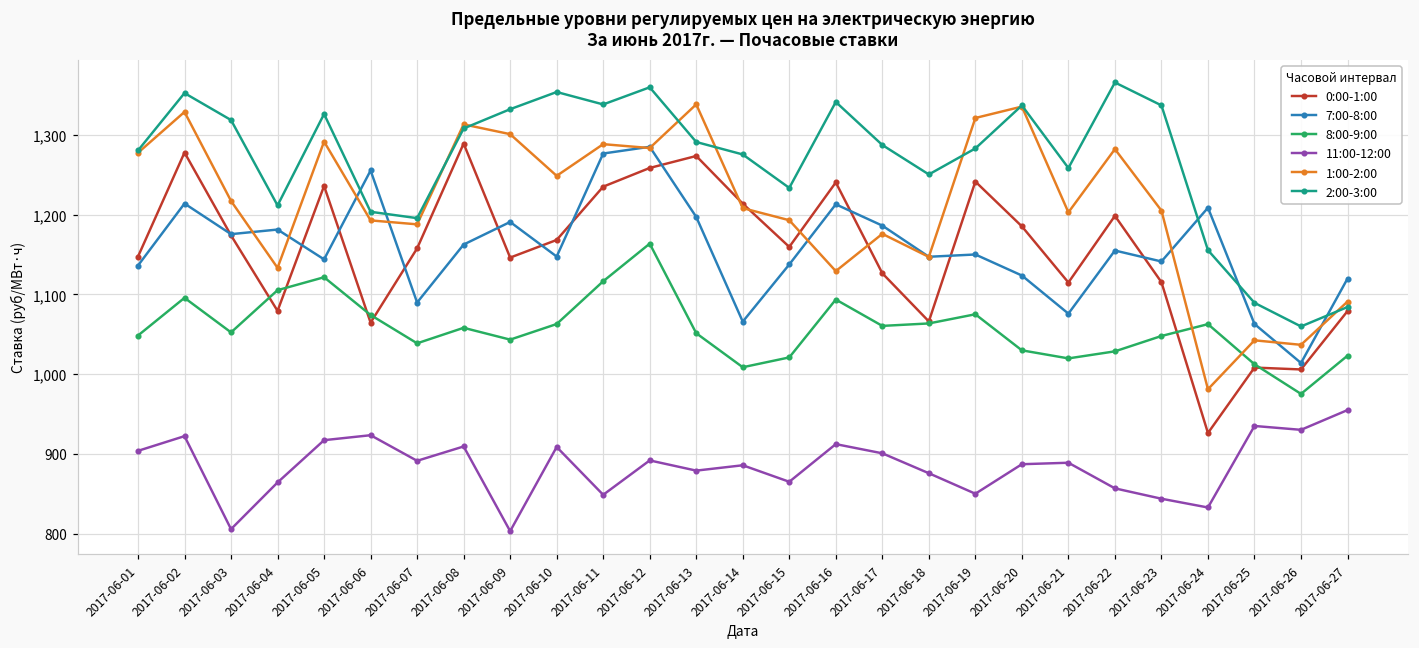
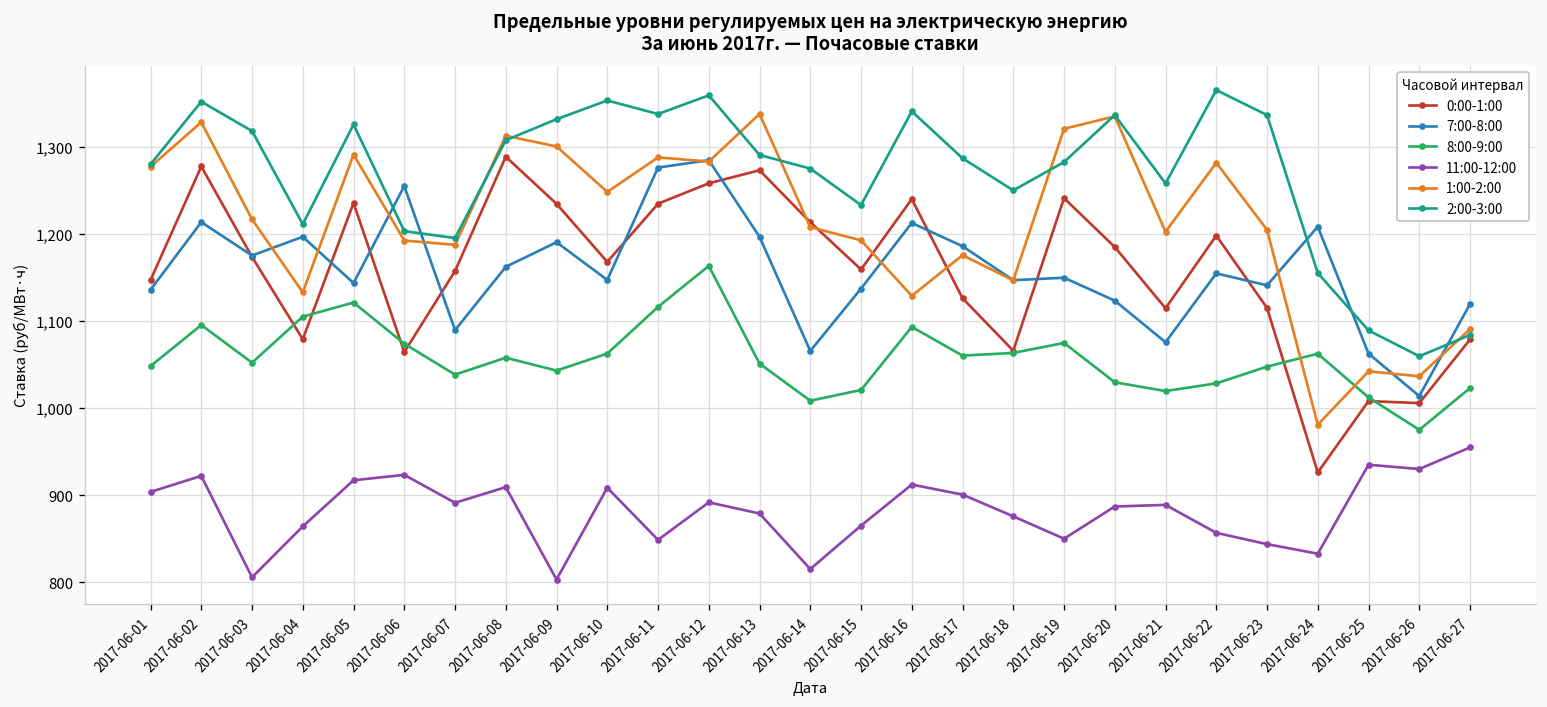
7:00-8:00, 2017-06-04: 1,180 -> 1,200
0:00-1:00, 2017-06-09: 1,150 -> 1,230
11:00-12:00, 2017-06-14: 890 -> 820
